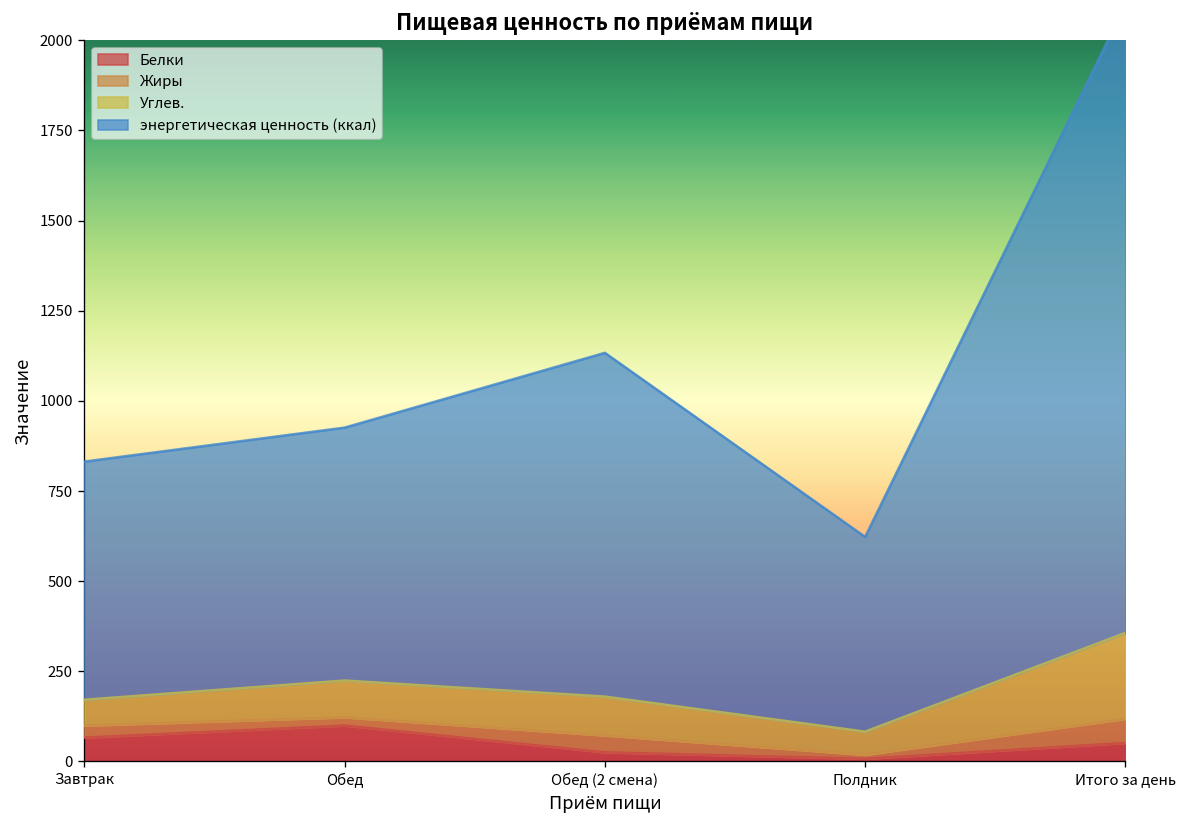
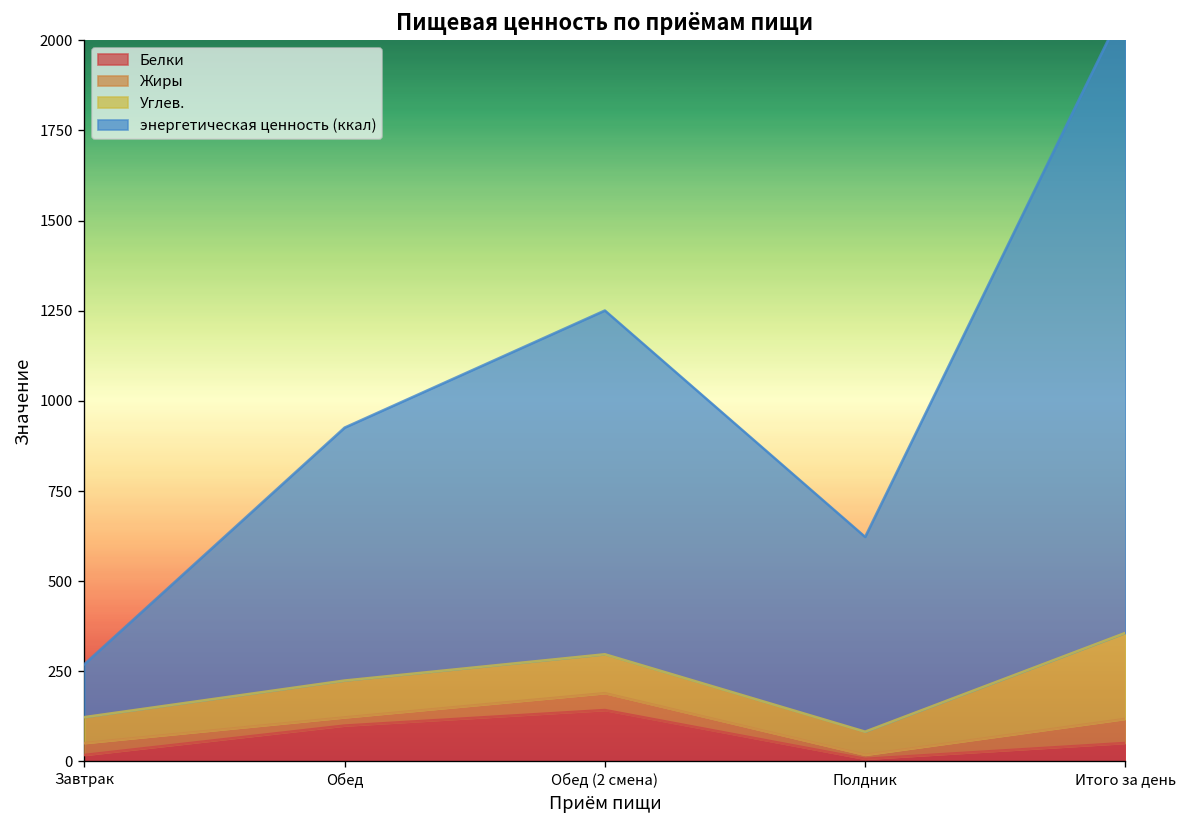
Белки, Завтрак: 70 -> 20
энергетическая ценность (ккал), Завтрак: 660 -> 150
Белки, Обед (2 смена): 30 -> 140
